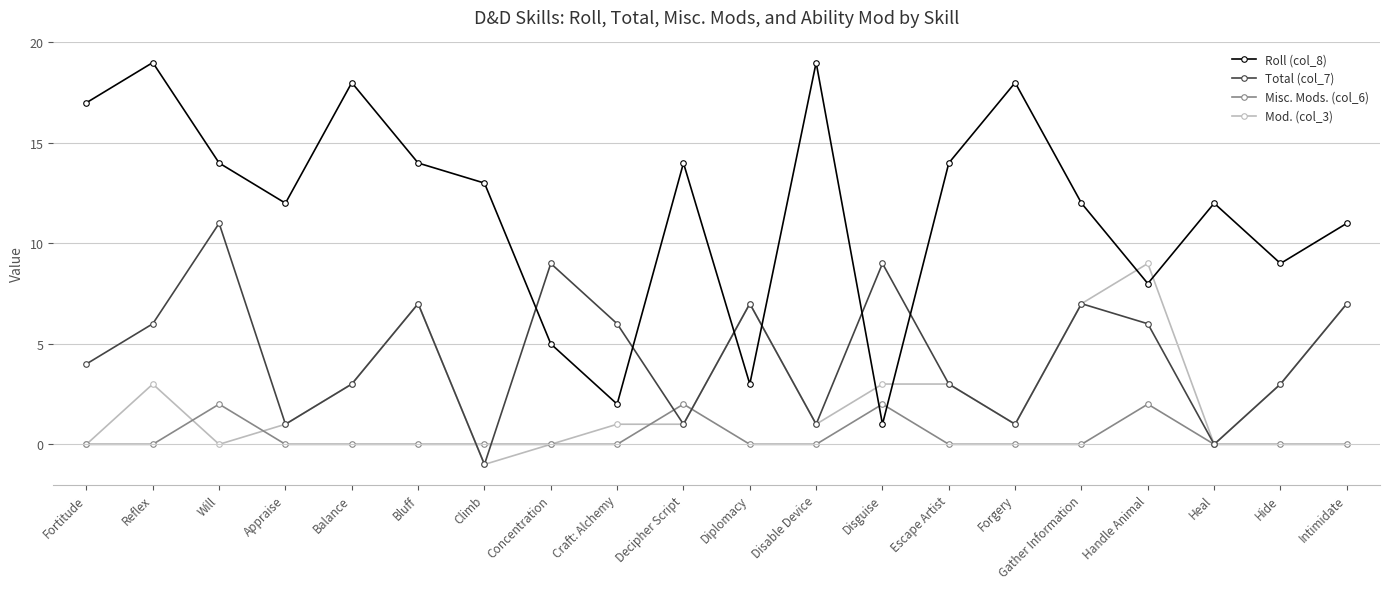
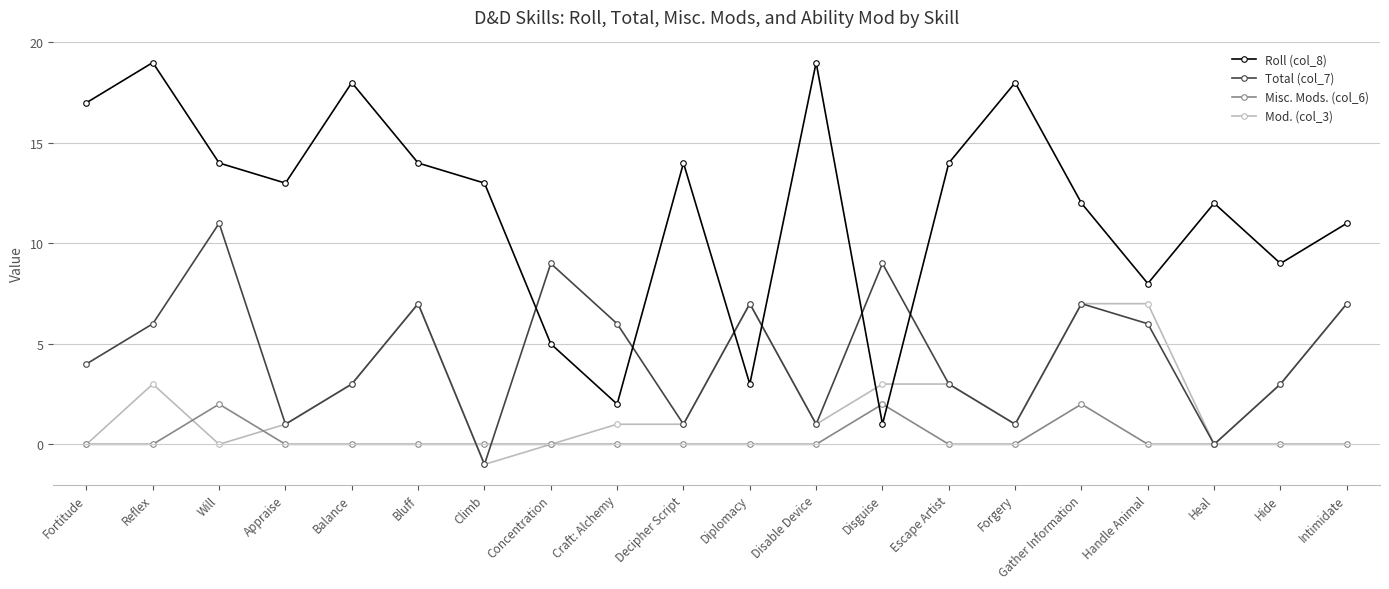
Roll (col_8), Appraise: 12 -> 13
Misc. Mods. (col_6), Decipher Script: 2 -> 0
Misc. Mods. (col_6), Gather Information: 0 -> 2
Misc. Mods. (col_6), Handle Animal: 2 -> 0
Mod. (col_3), Handle Animal: 9 -> 7
